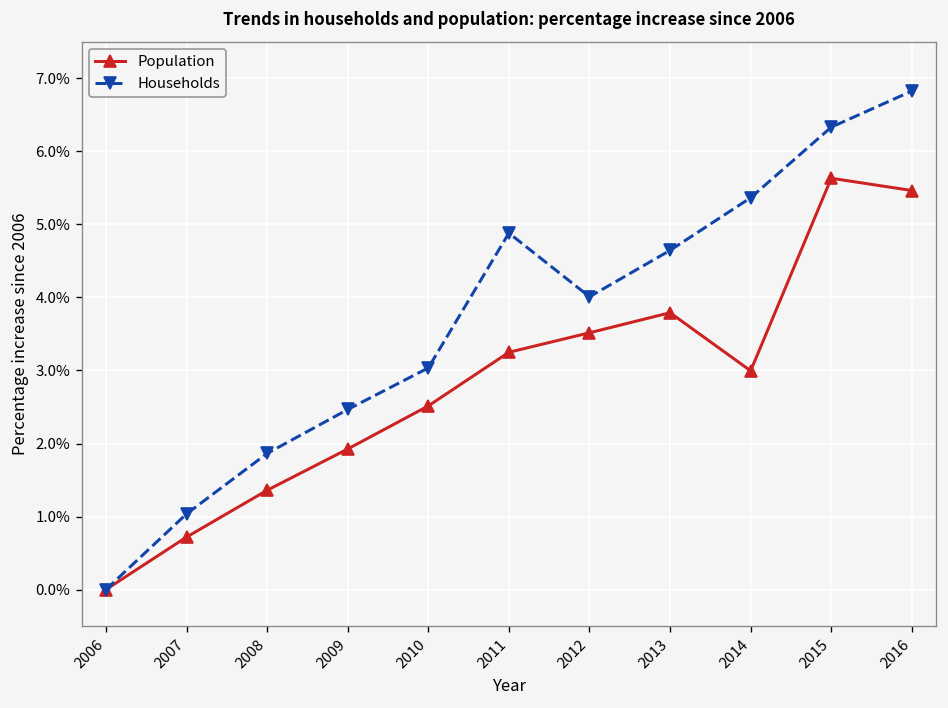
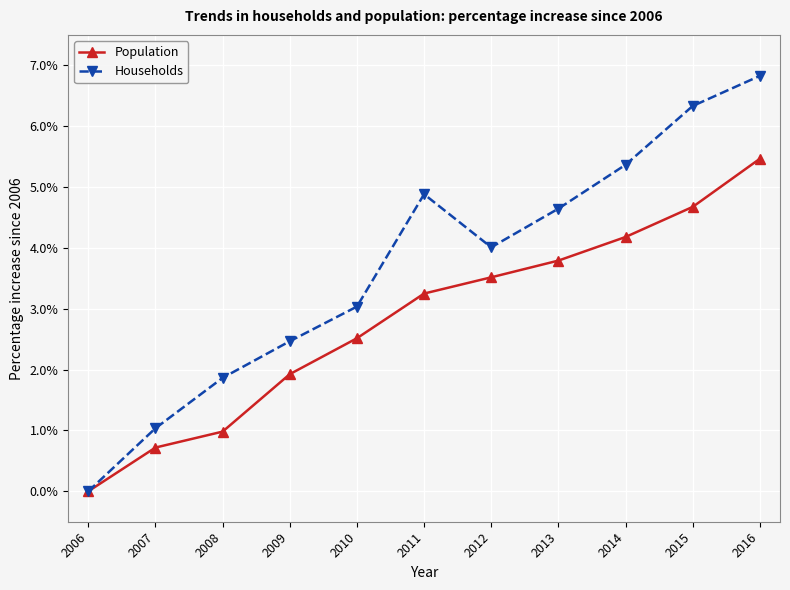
Population, 2008: 1.4% -> 1.0%
Population, 2014: 3.0% -> 4.2%
Population, 2015: 5.6% -> 4.7%
